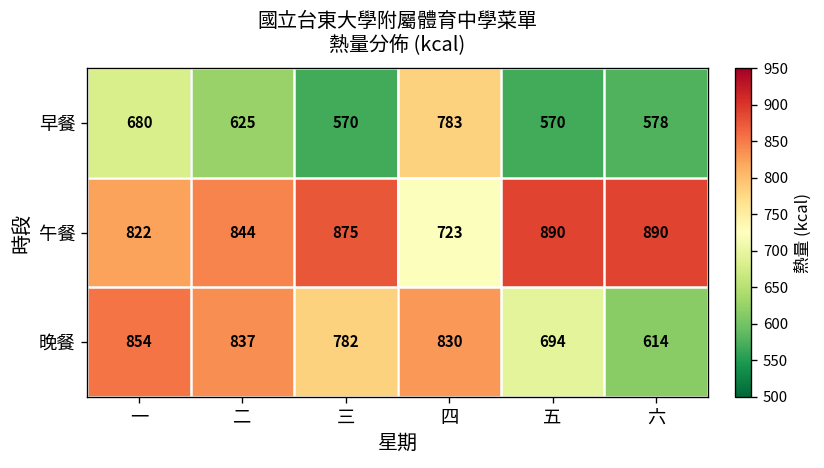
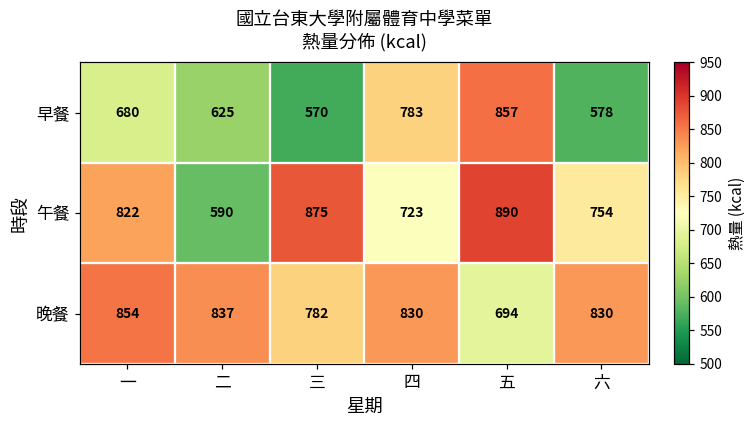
早餐, 五: 570 -> 857
午餐, 二: 844 -> 590
午餐, 六: 890 -> 754
晚餐, 六: 614 -> 830
